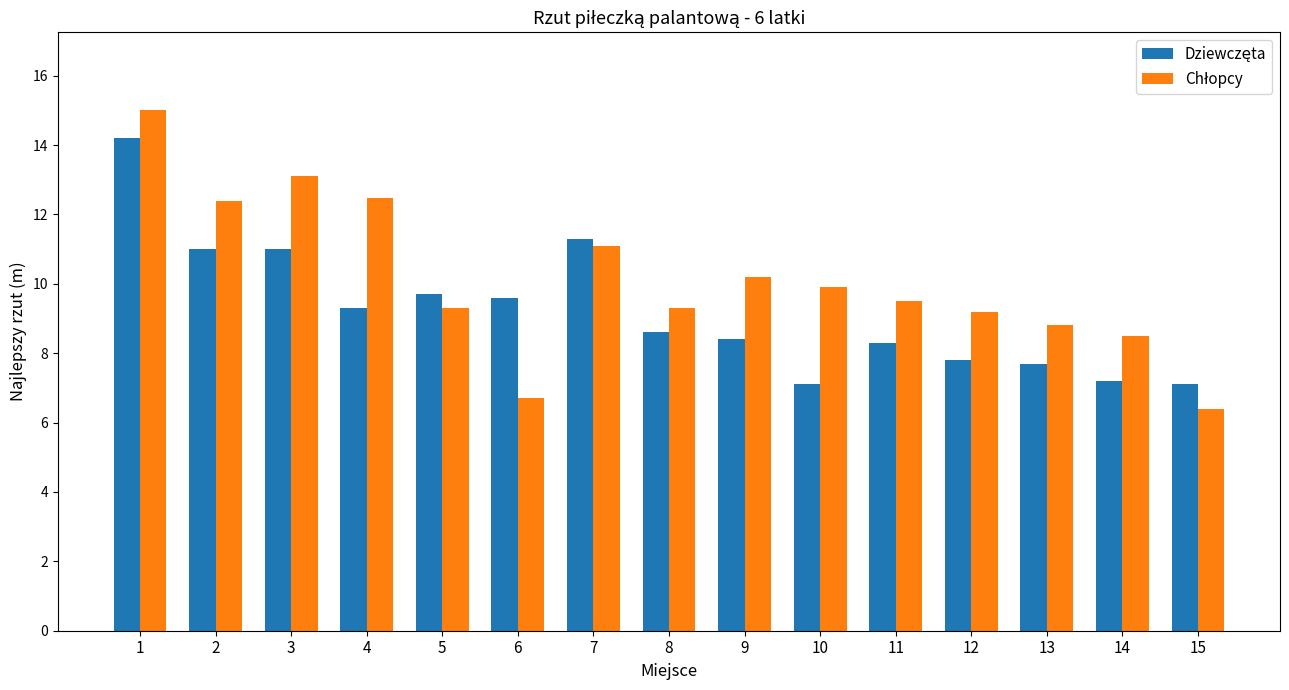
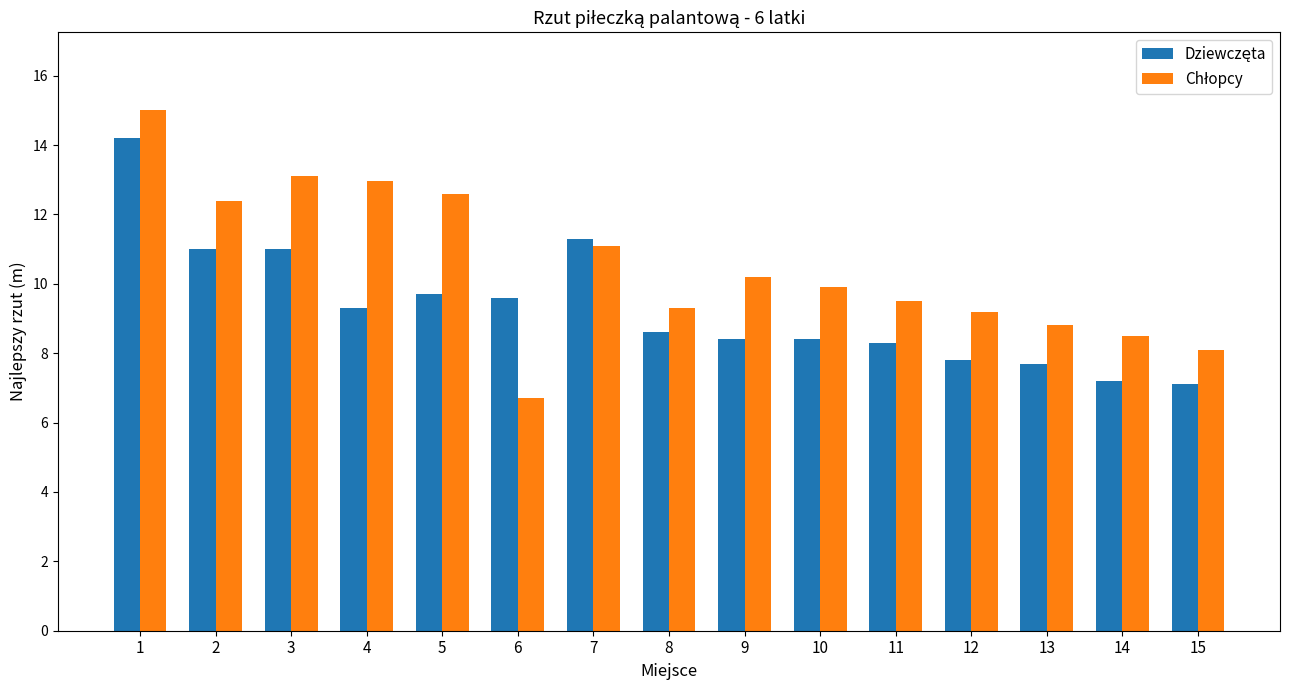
Chłopcy, 4: 12.5 -> 13.0
Chłopcy, 5: 9.3 -> 12.6
Dziewczęta, 10: 7.1 -> 8.4
Chłopcy, 15: 6.4 -> 8.1
